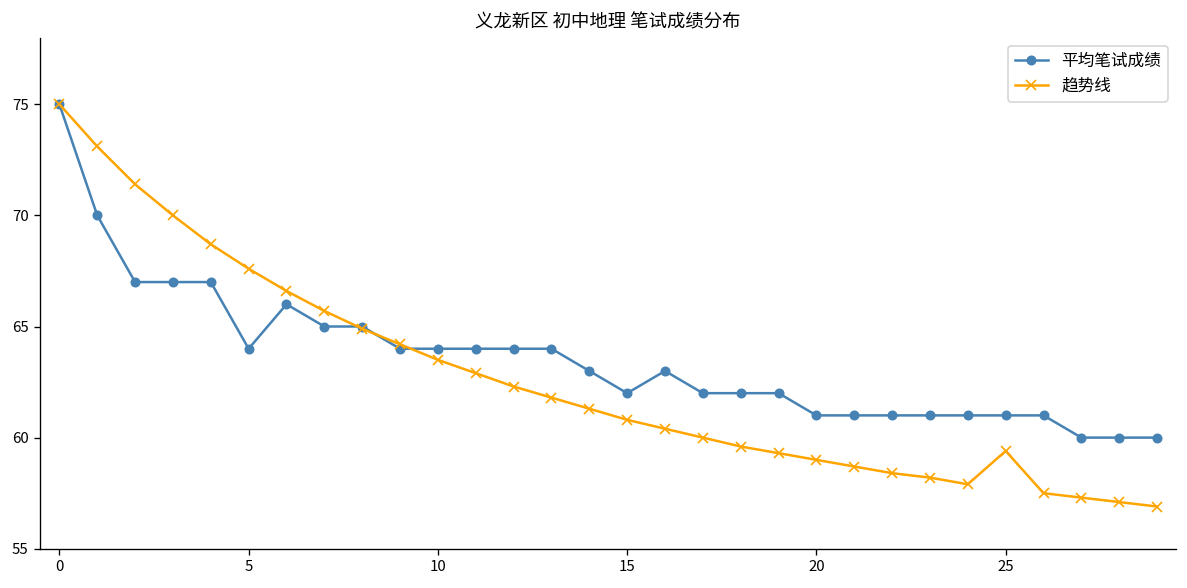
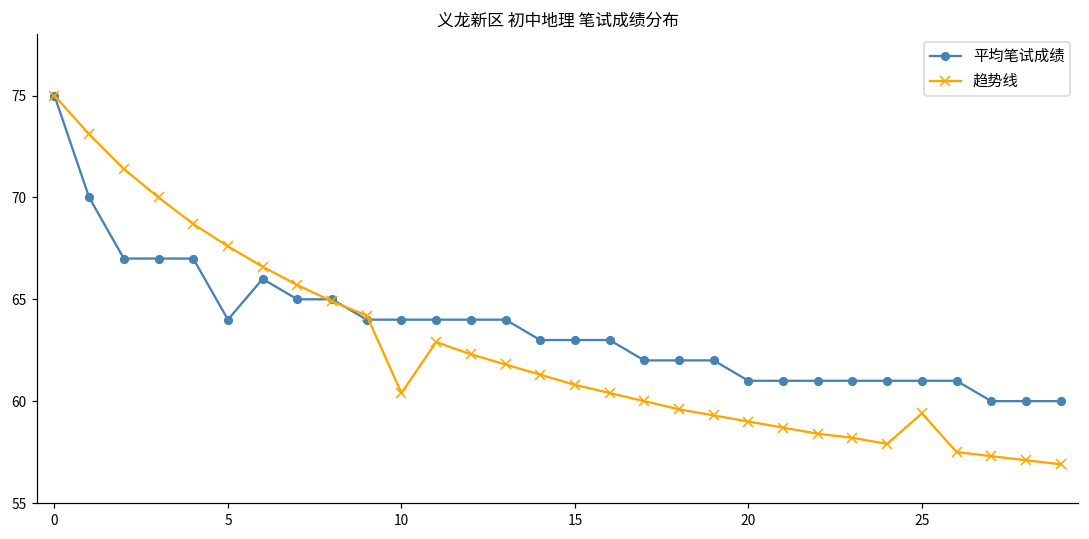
趋势线, 10: 63.5 -> 60.4
平均笔试成绩, 15: 62 -> 63
